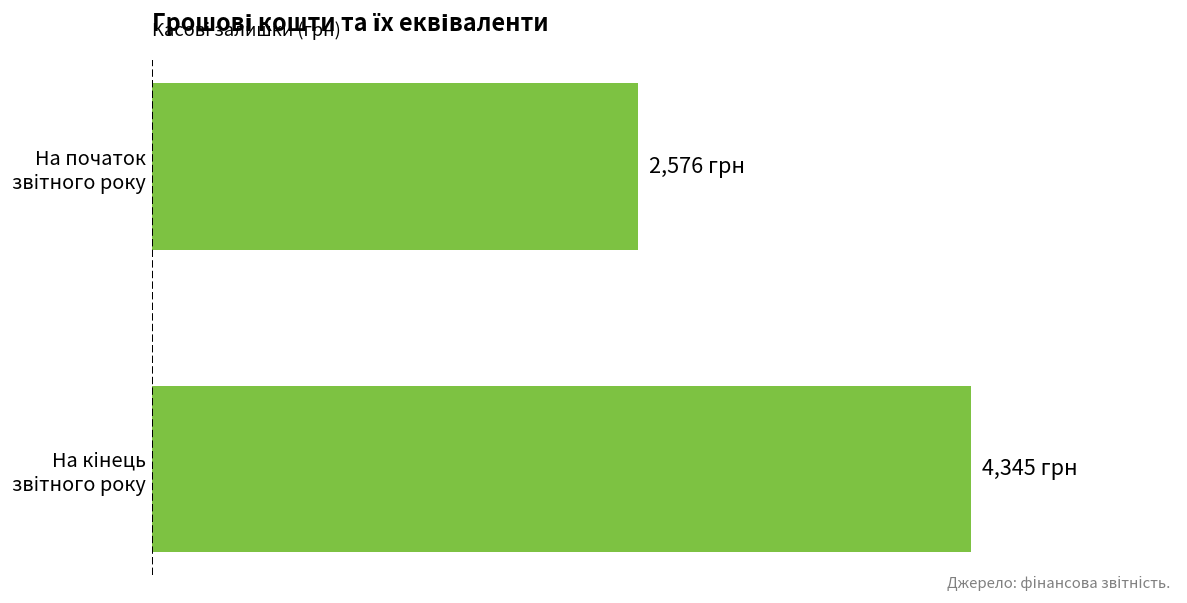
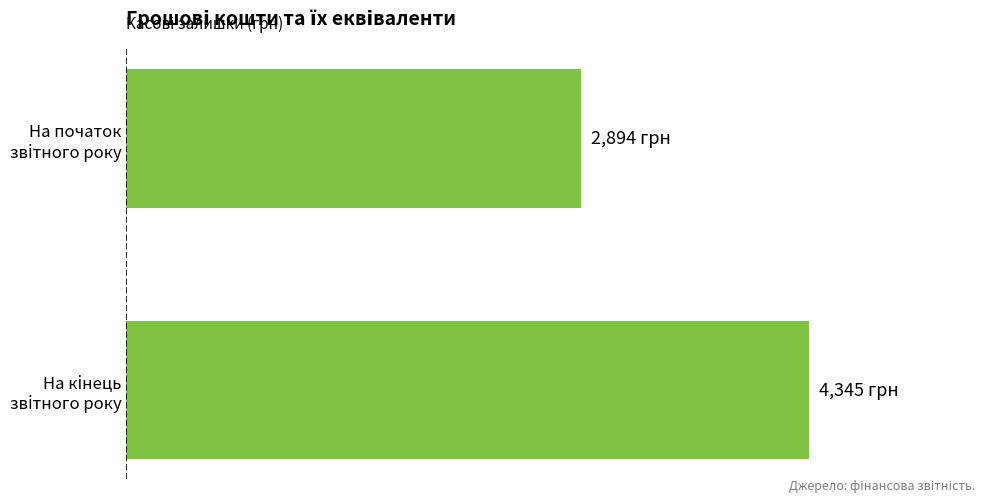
На початок звітного року: 2,576 -> 2,894
